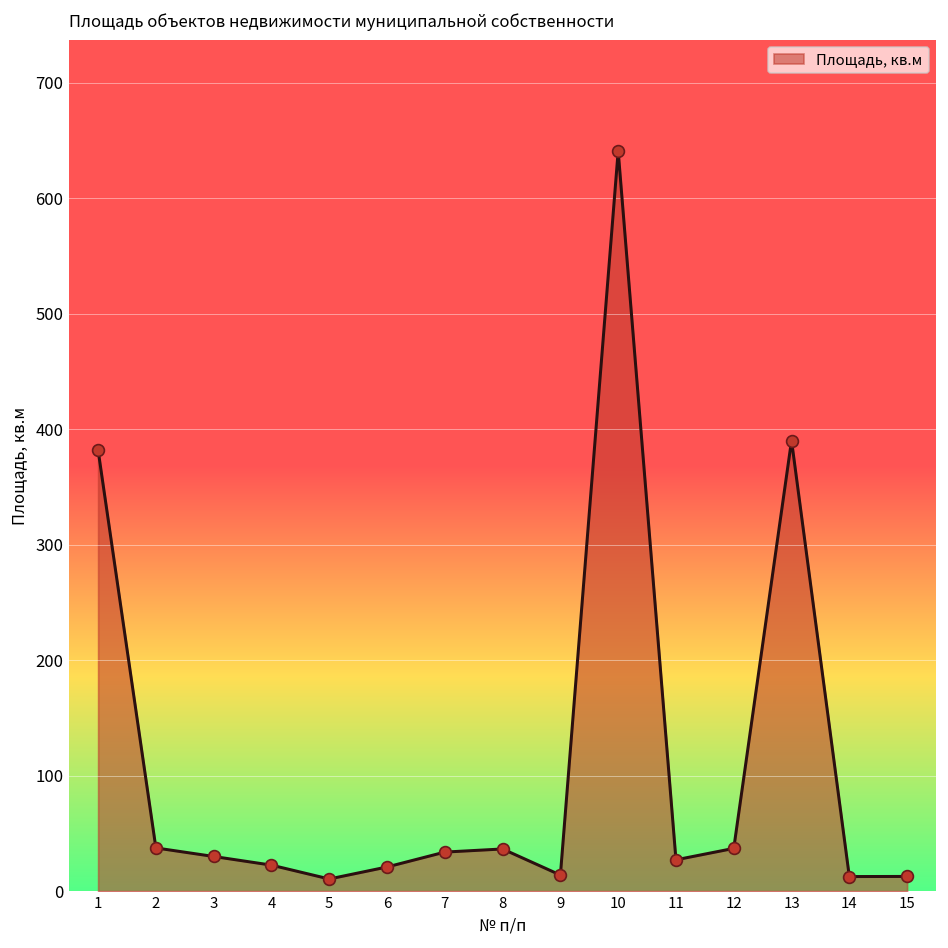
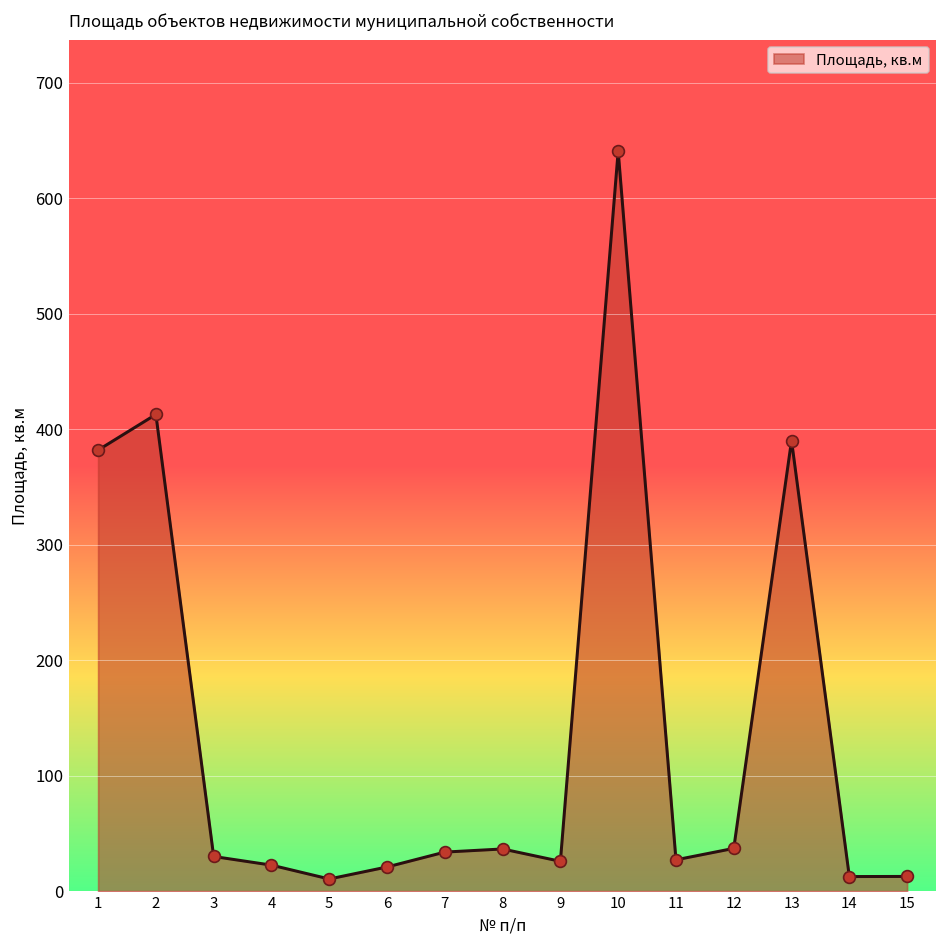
2: 40 -> 410
9: 10 -> 30
